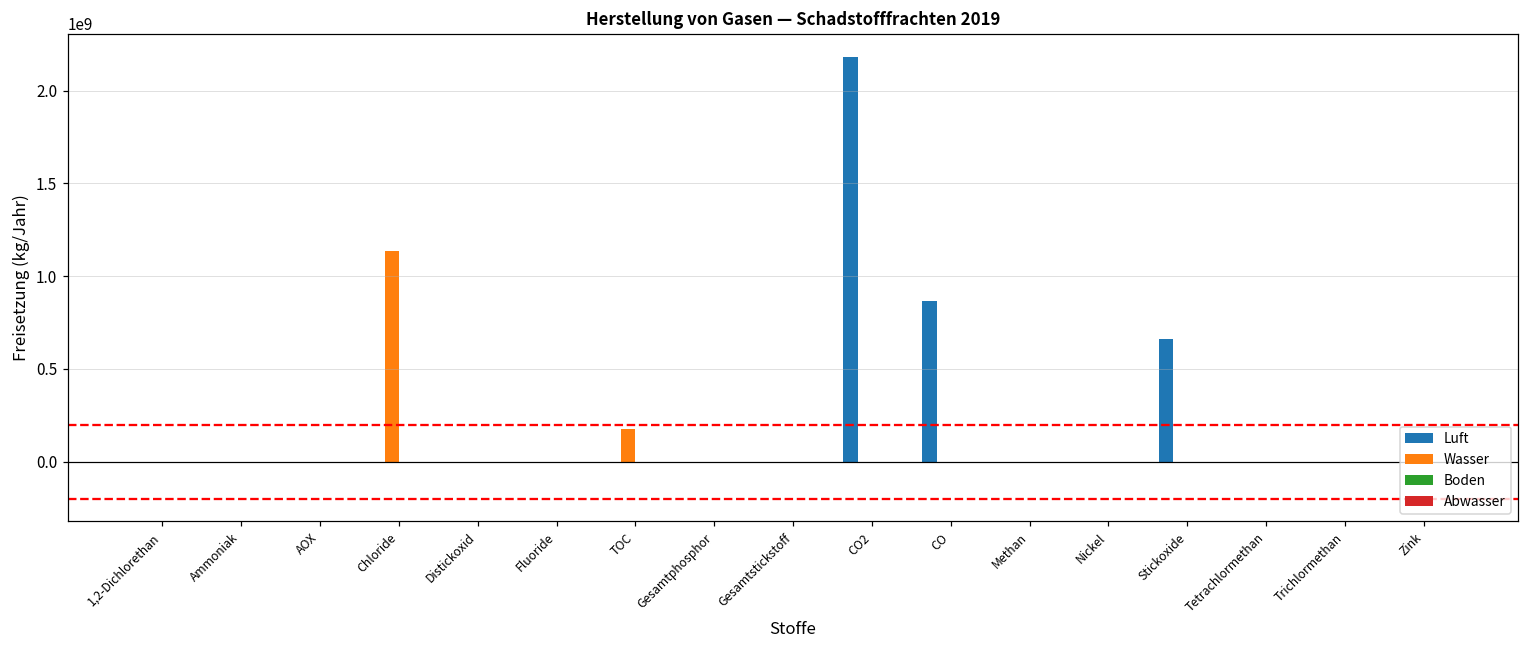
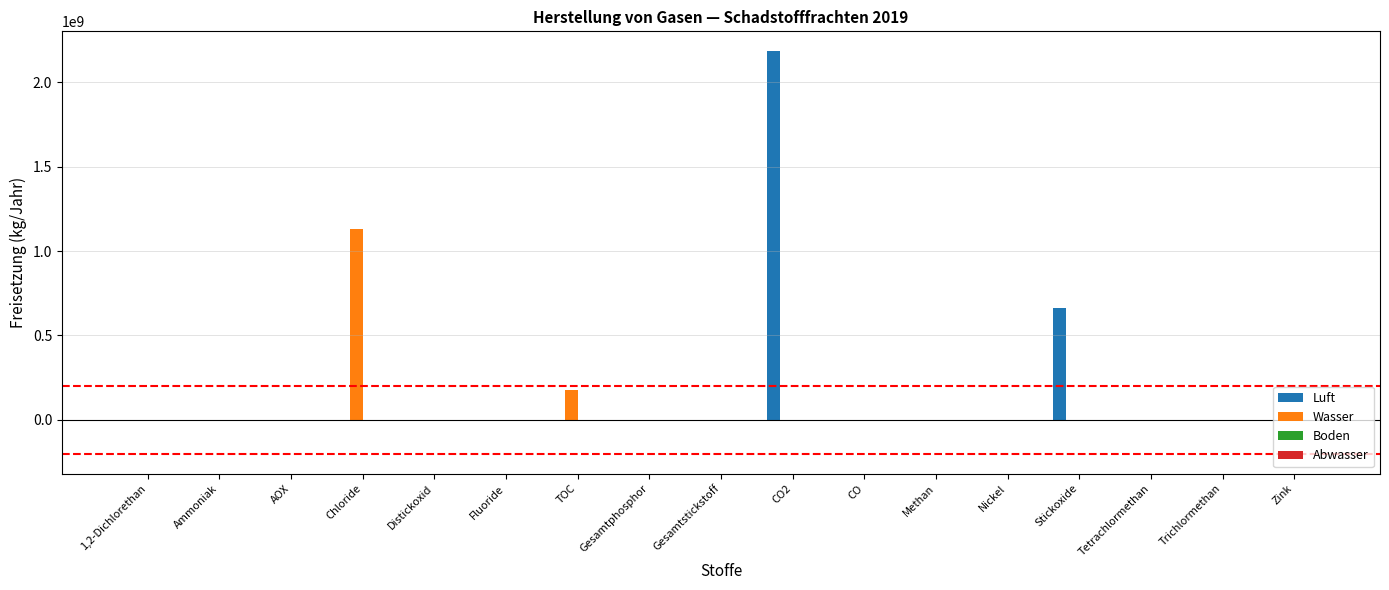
Luft, CO: 870000000 -> 0
